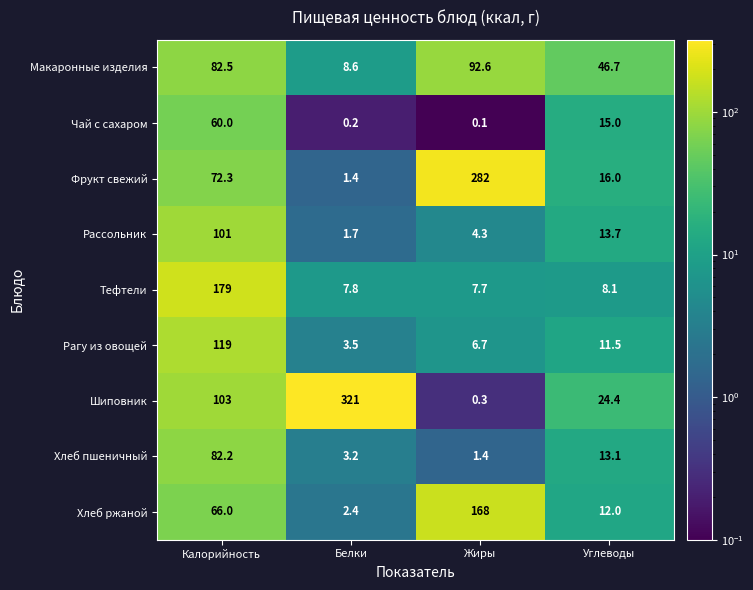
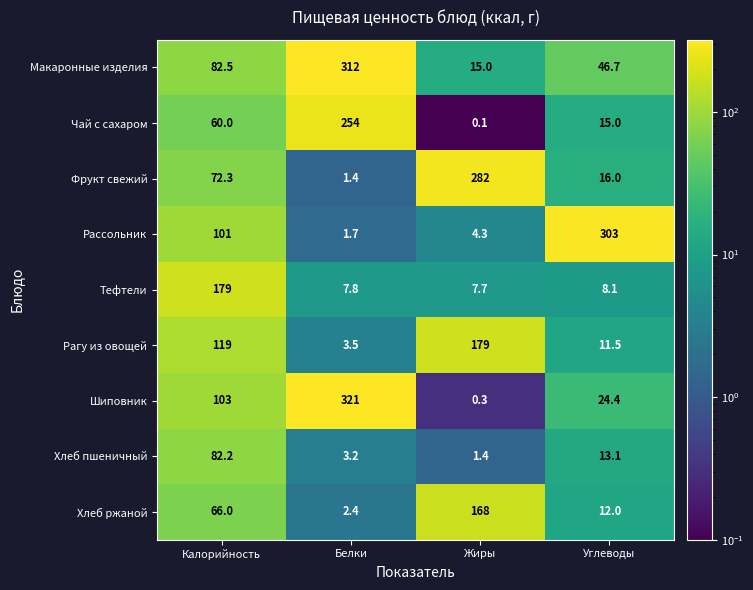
Макаронные изделия, Белки: 8.6 -> 312
Макаронные изделия, Жиры: 92.6 -> 15.0
Чай с сахаром, Белки: 0.2 -> 254
Рассольник, Углеводы: 13.7 -> 303
Рагу из овощей, Жиры: 6.7 -> 179
